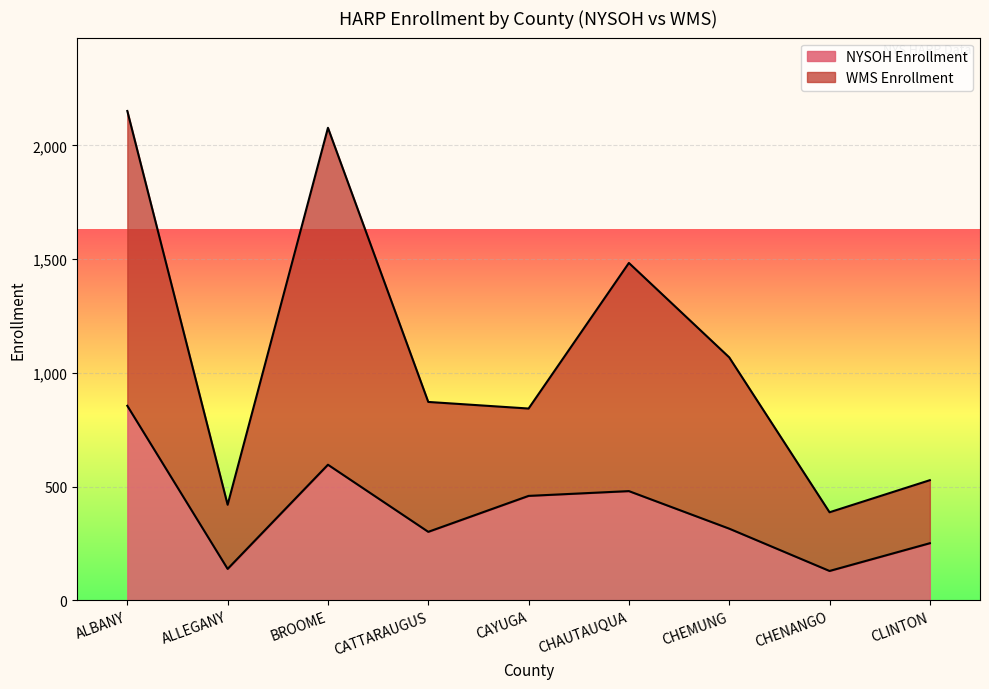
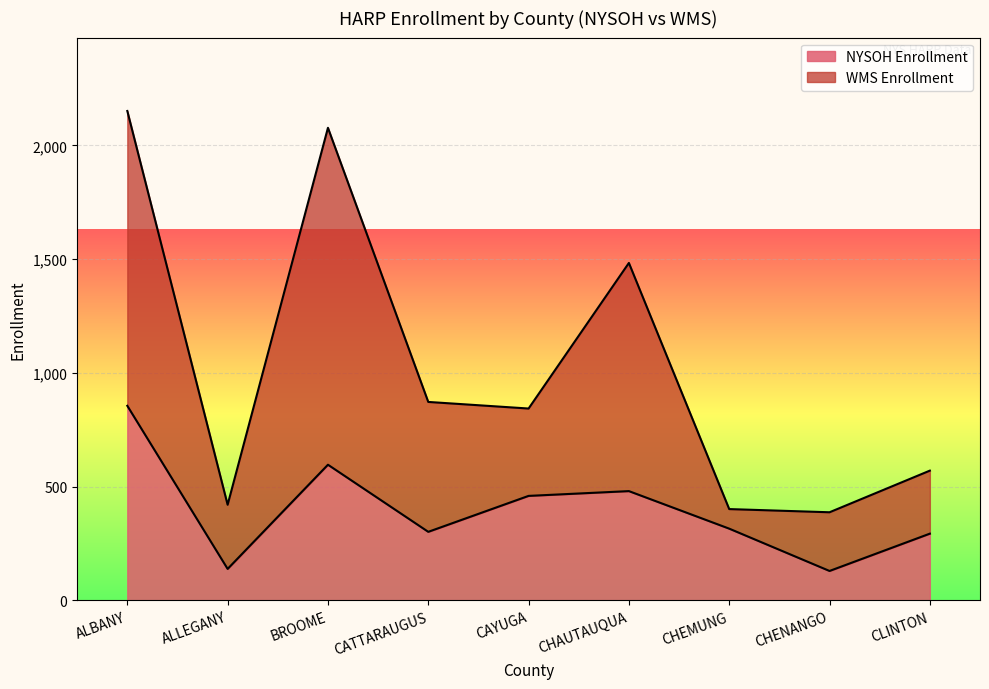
WMS Enrollment, CHEMUNG: 750 -> 90
NYSOH Enrollment, CLINTON: 250 -> 290
